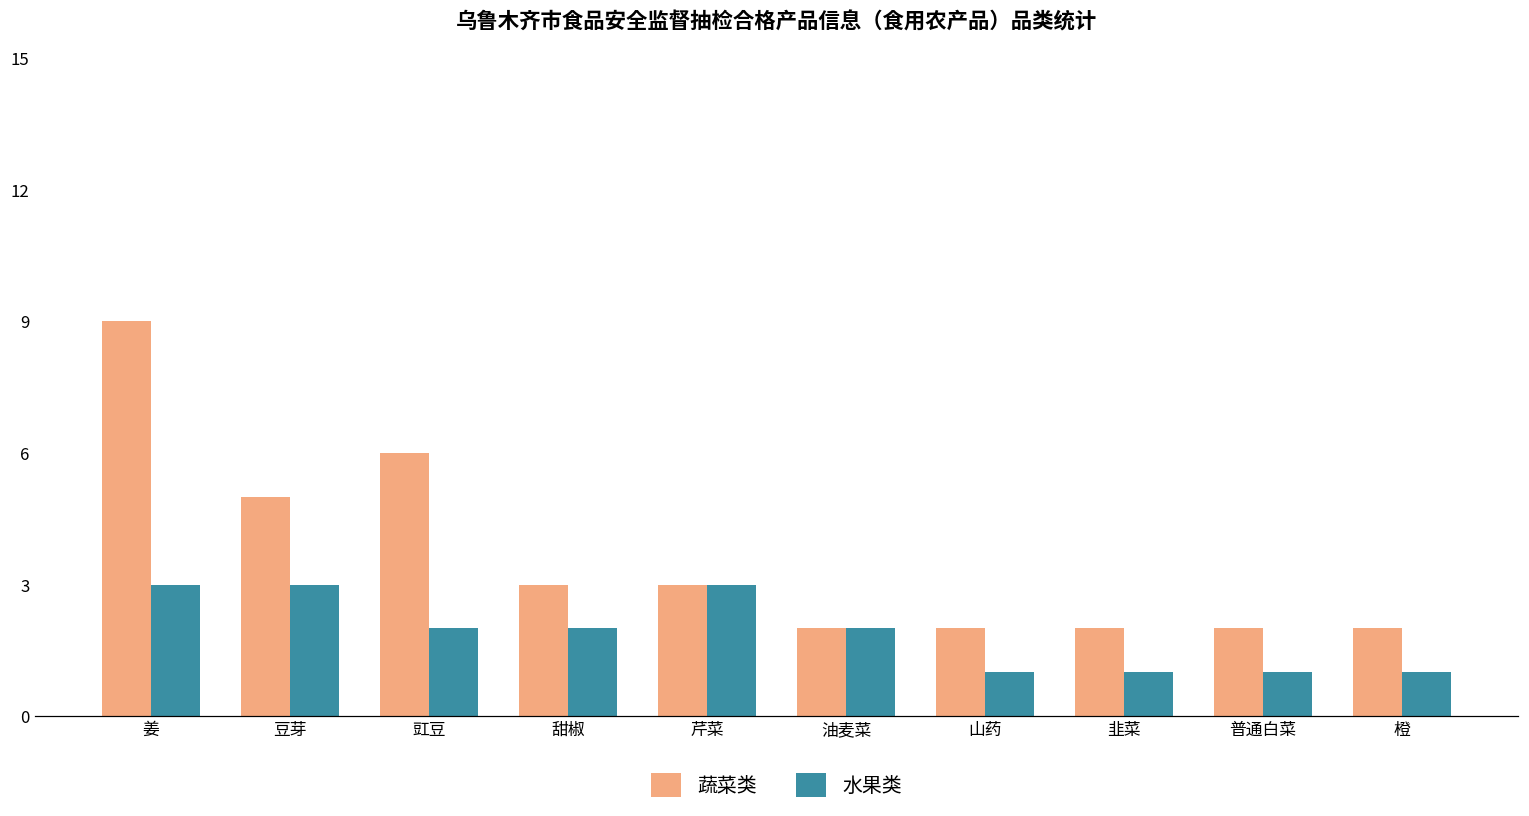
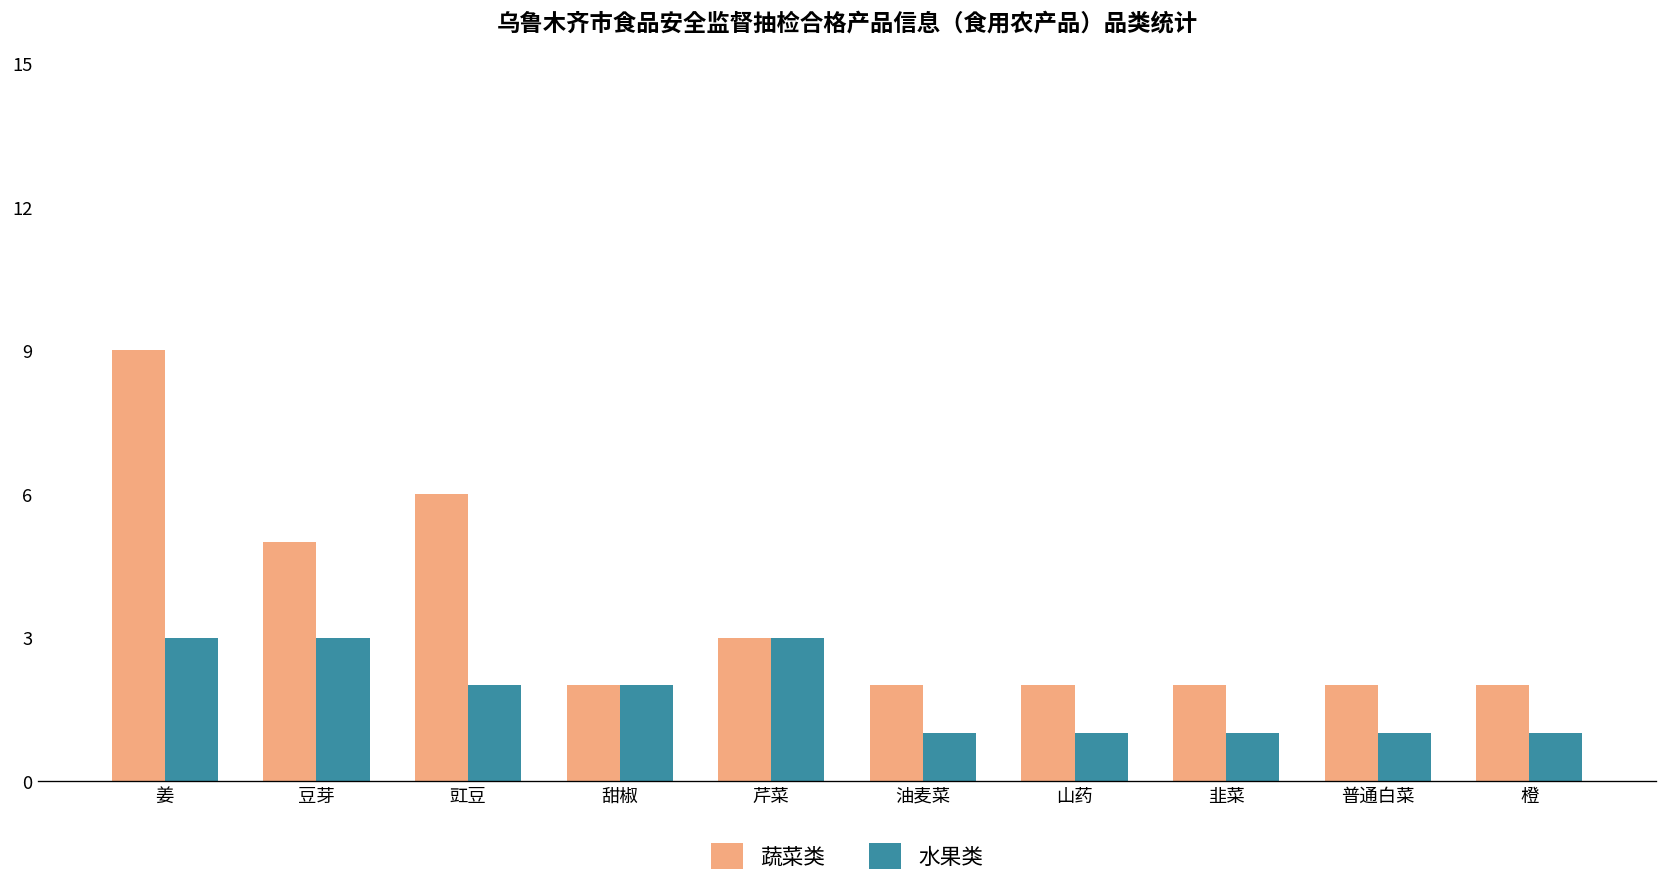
蔬菜类, 甜椒: 3 -> 2
水果类, 油麦菜: 2 -> 1
